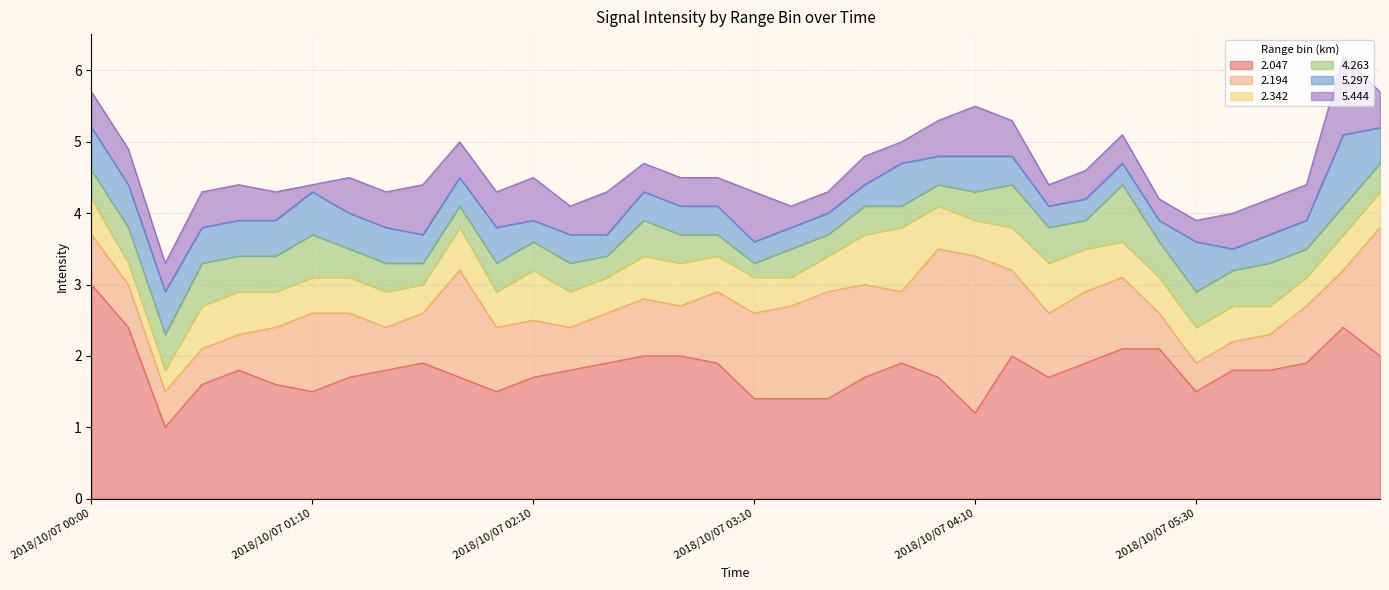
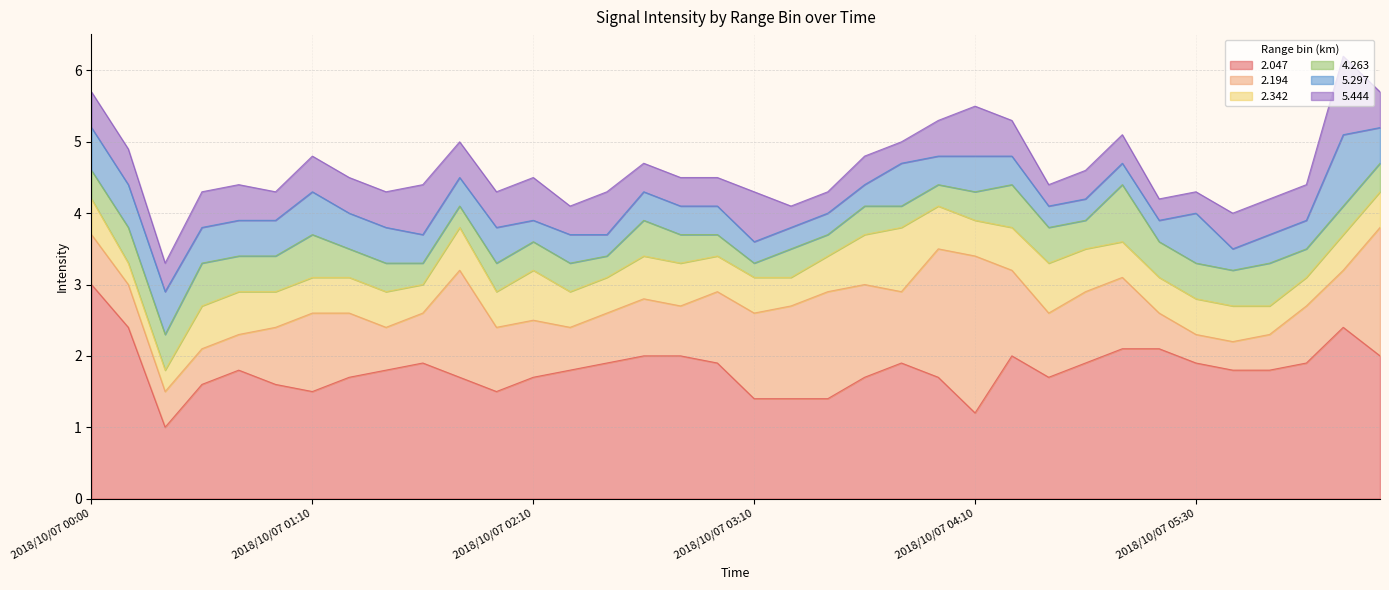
5.444, 2018/10/07 01:10: 0.1 -> 0.5
2.047, 2018/10/07 05:30: 1.5 -> 1.9
